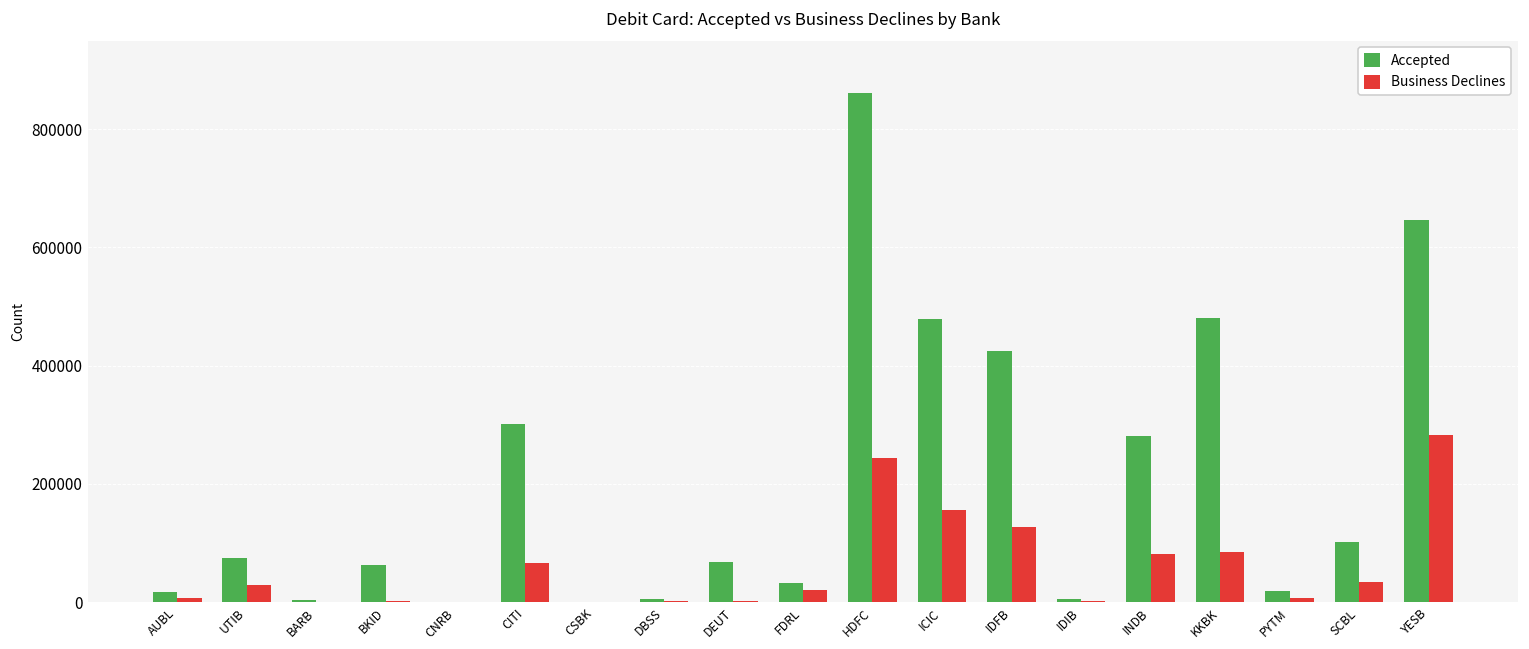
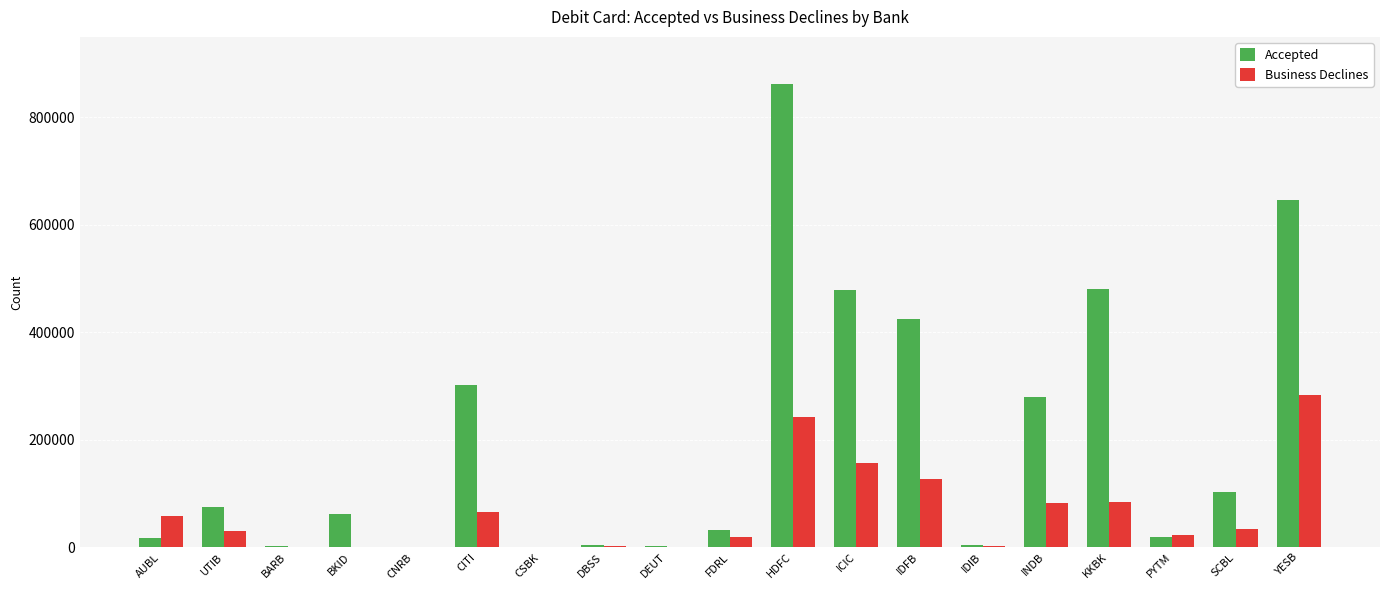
Business Declines, AUBL: 10000 -> 60000
Accepted, DEUT: 70000 -> 0
Business Declines, PYTM: 10000 -> 20000
